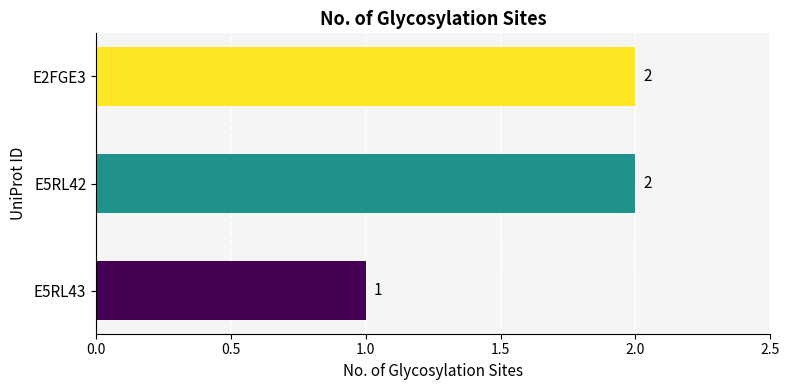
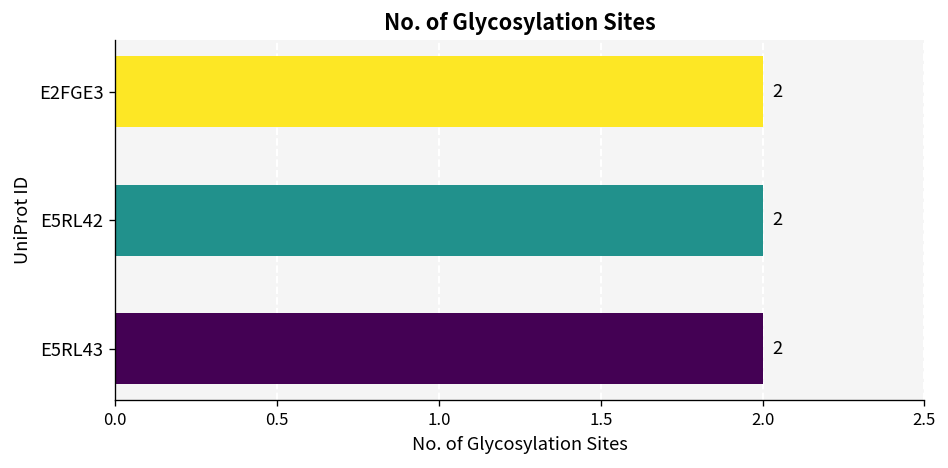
E5RL43: 1 -> 2
